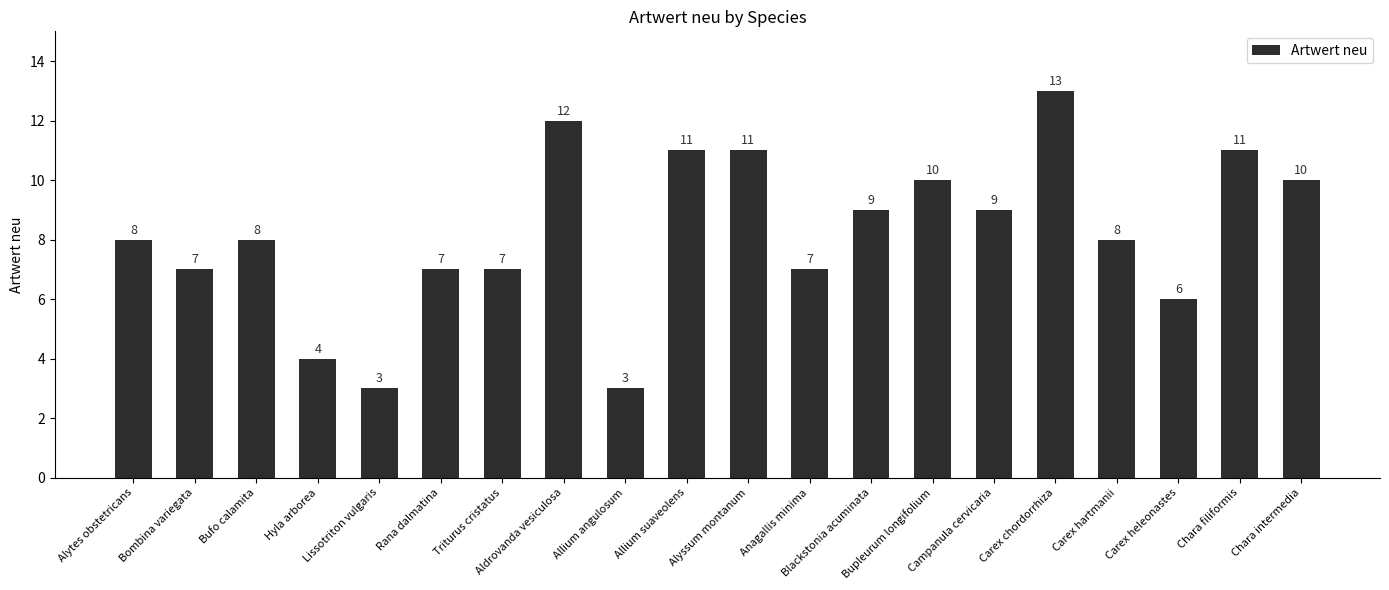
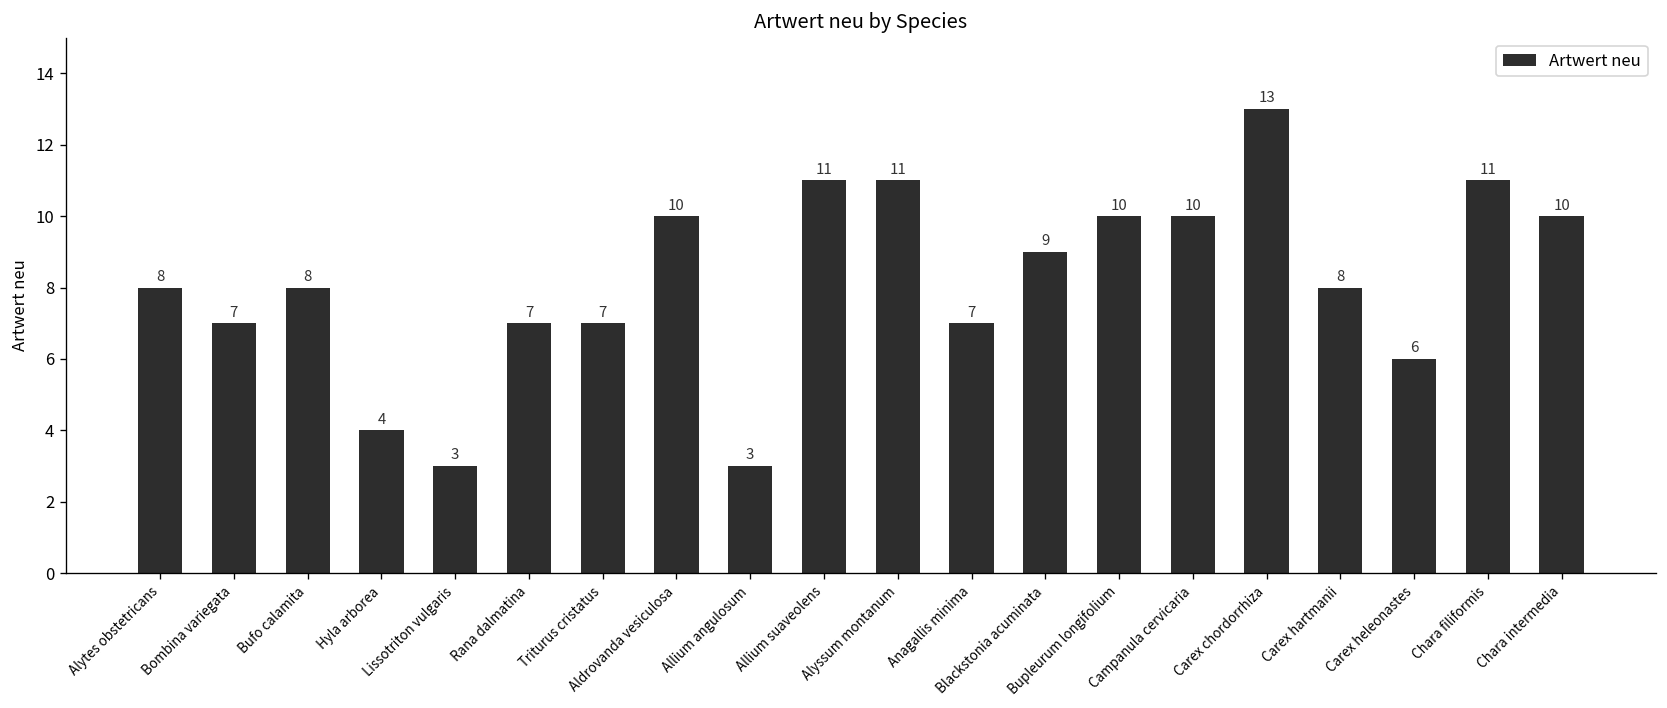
Aldrovanda vesiculosa: 12 -> 10
Campanula cervicaria: 9 -> 10
